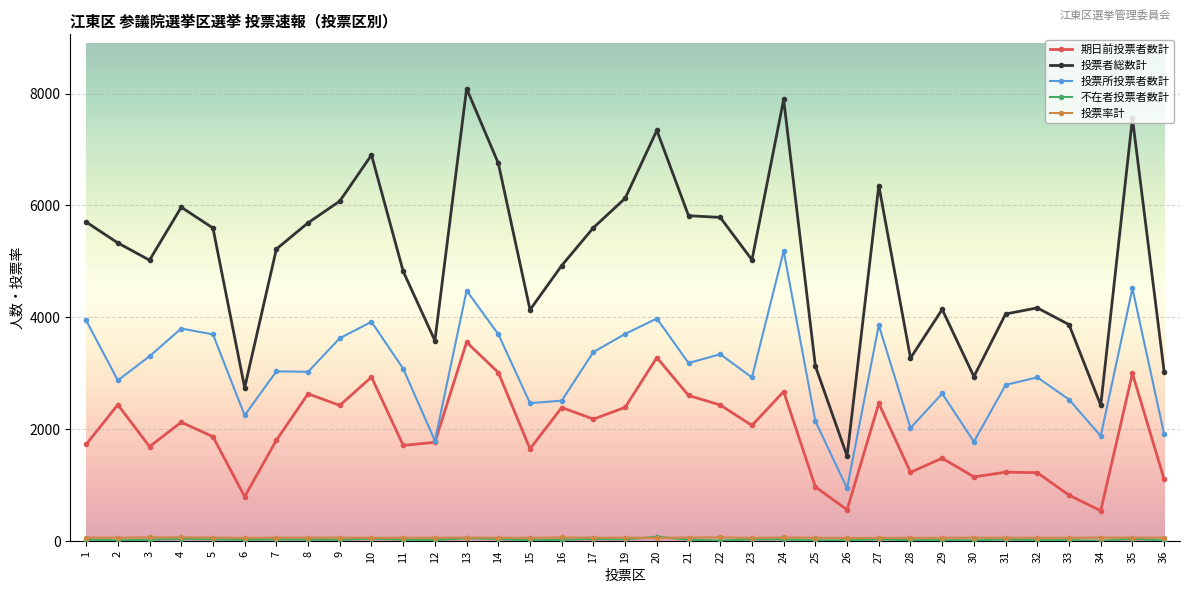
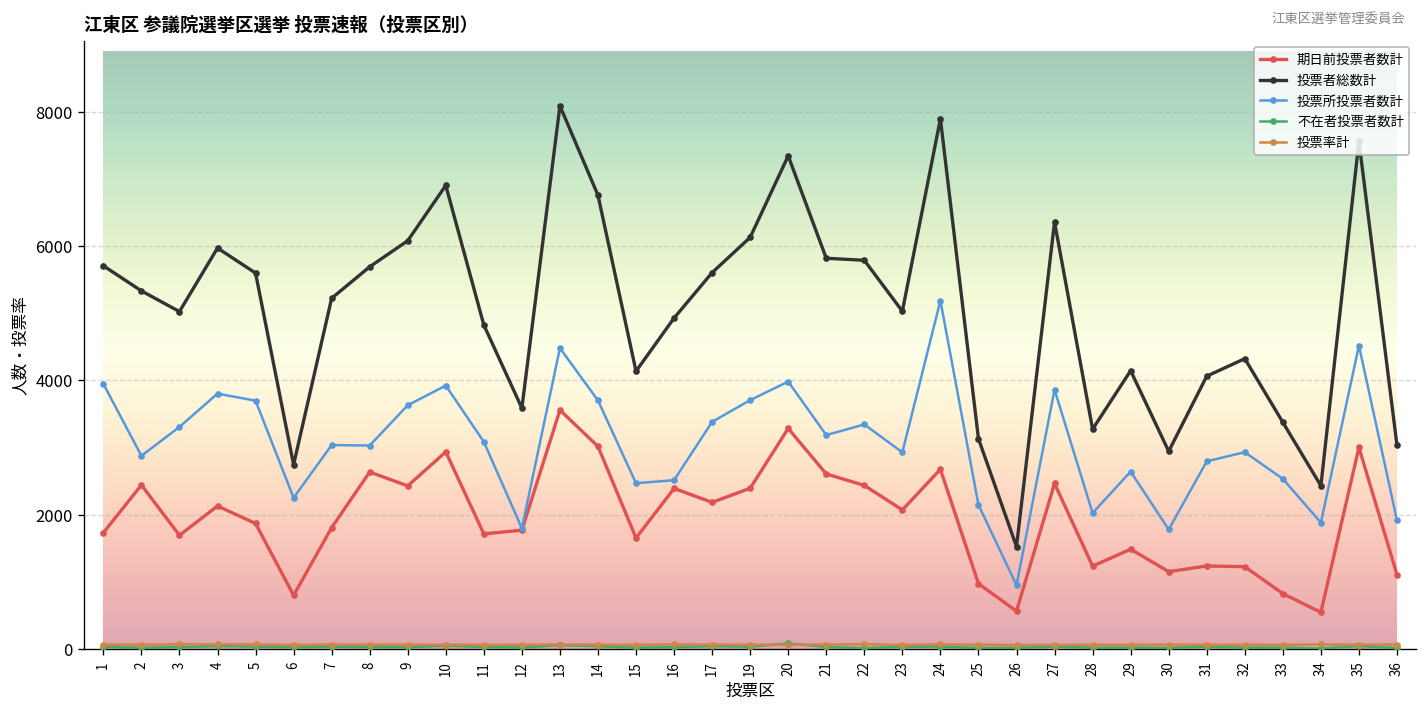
投票者総数計, 32: 4200 -> 4300
投票者総数計, 33: 3900 -> 3400
